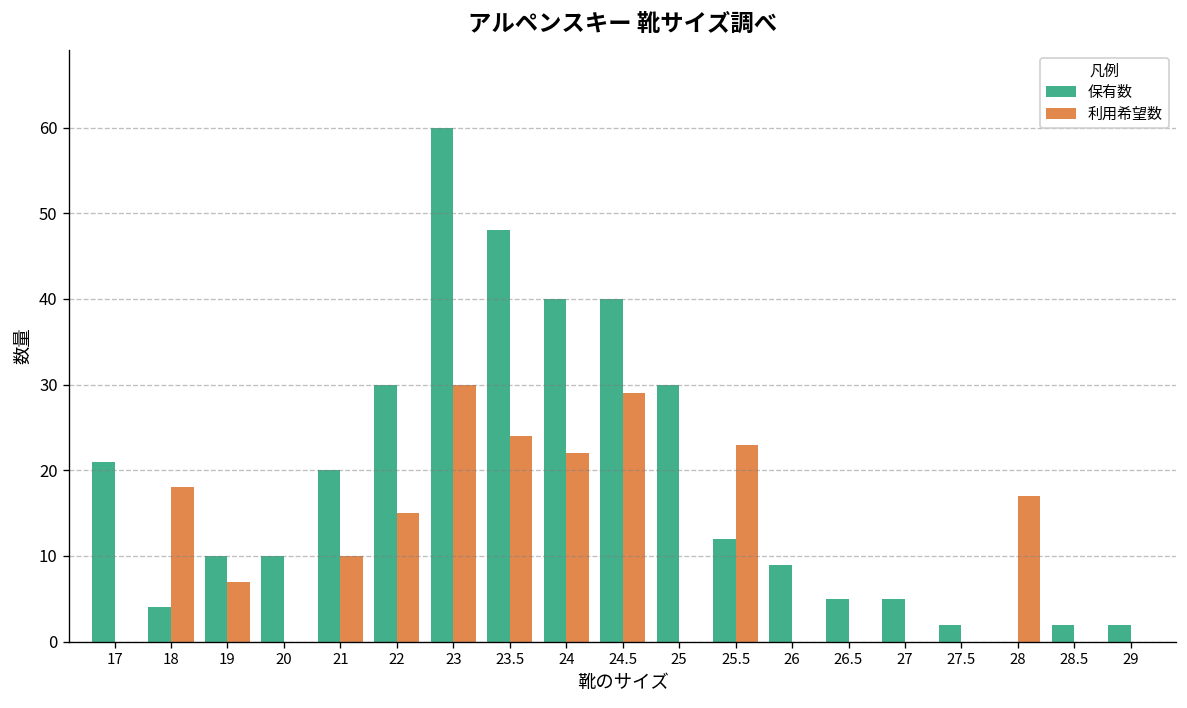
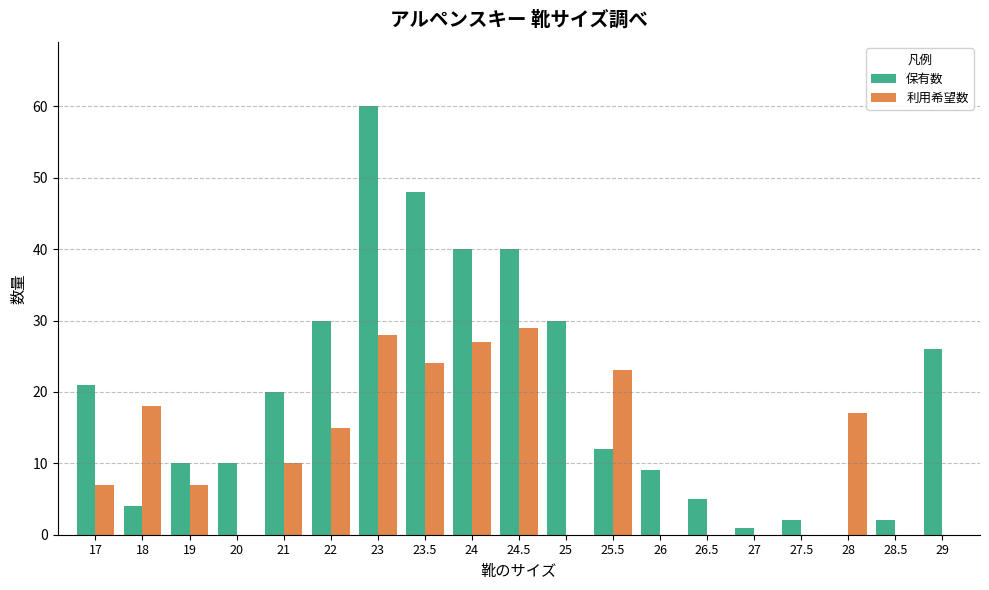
利用希望数, 17: 0 -> 7
利用希望数, 23: 30 -> 28
利用希望数, 24: 22 -> 27
保有数, 27: 5 -> 1
保有数, 29: 2 -> 26
